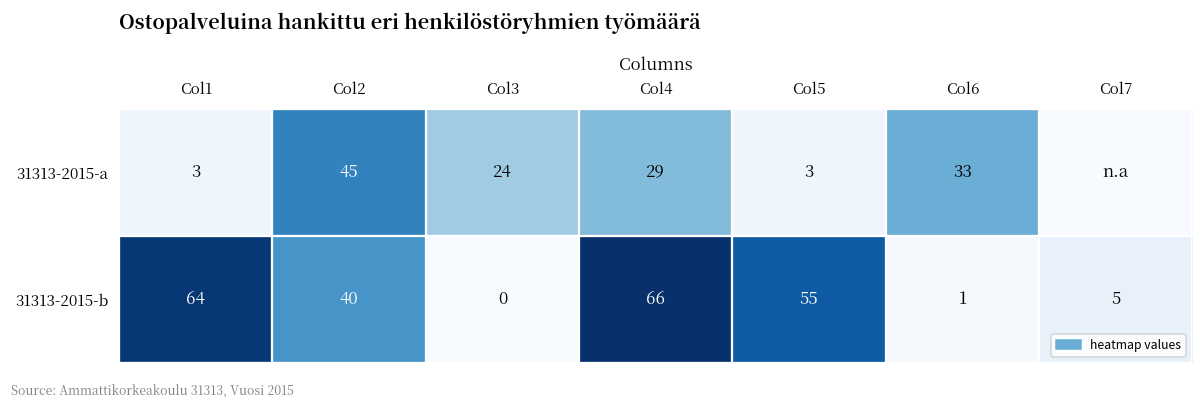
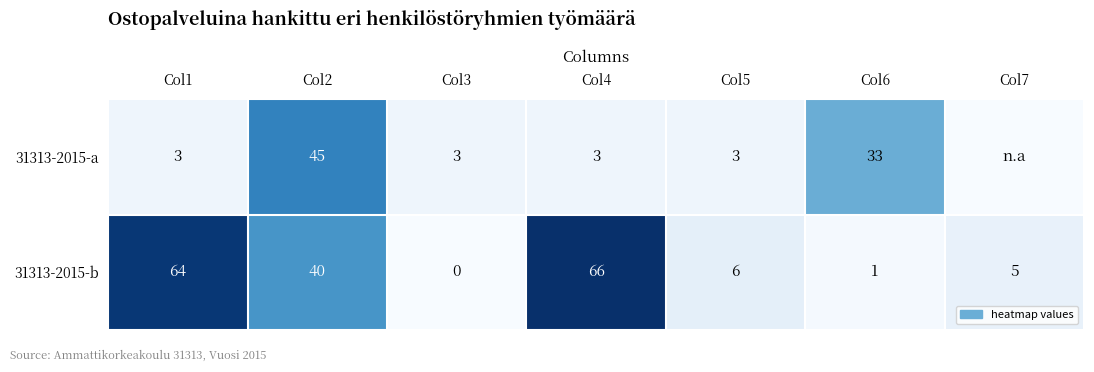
31313-2015-a, Col3: 24 -> 3
31313-2015-a, Col4: 29 -> 3
31313-2015-b, Col5: 55 -> 6
